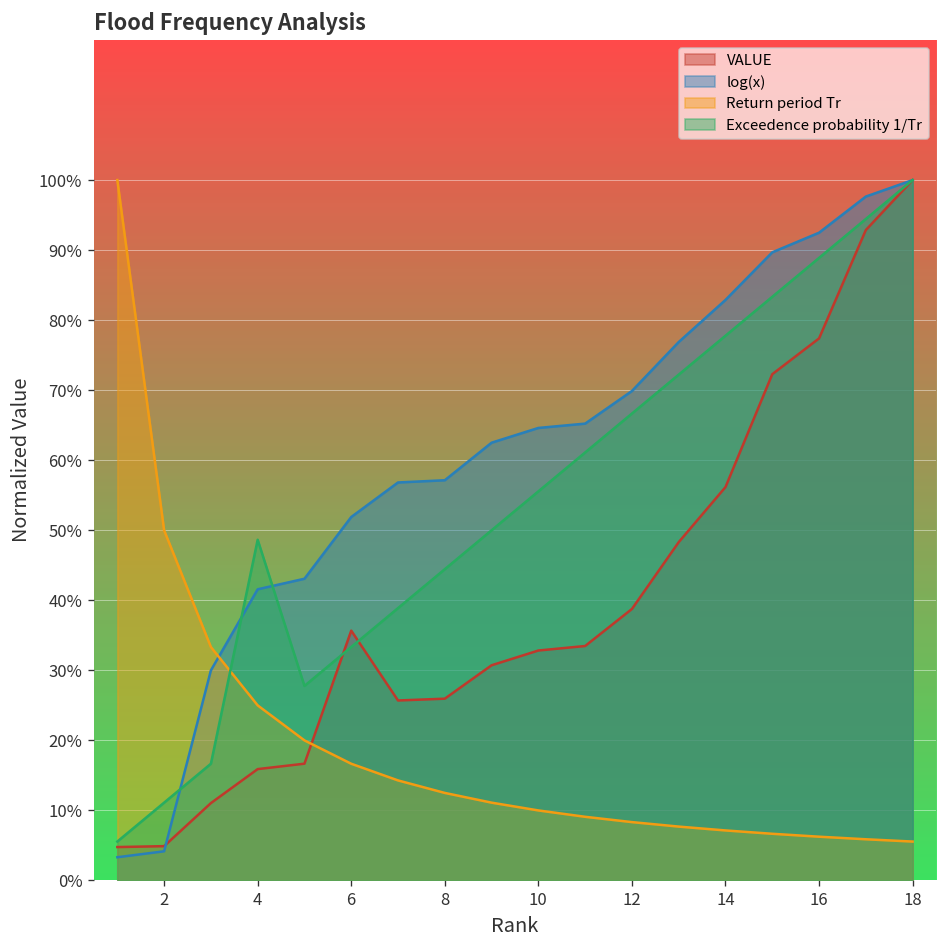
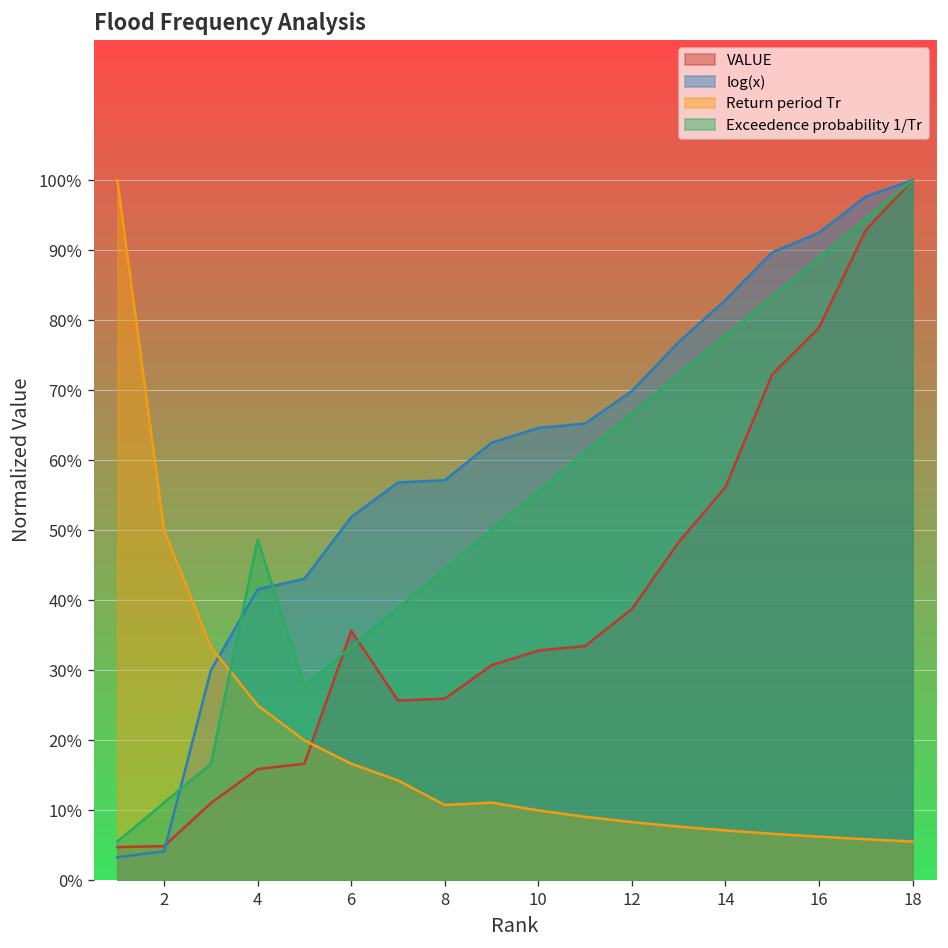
Return period Tr, 8: 13% -> 11%
VALUE, 16: 77% -> 79%
